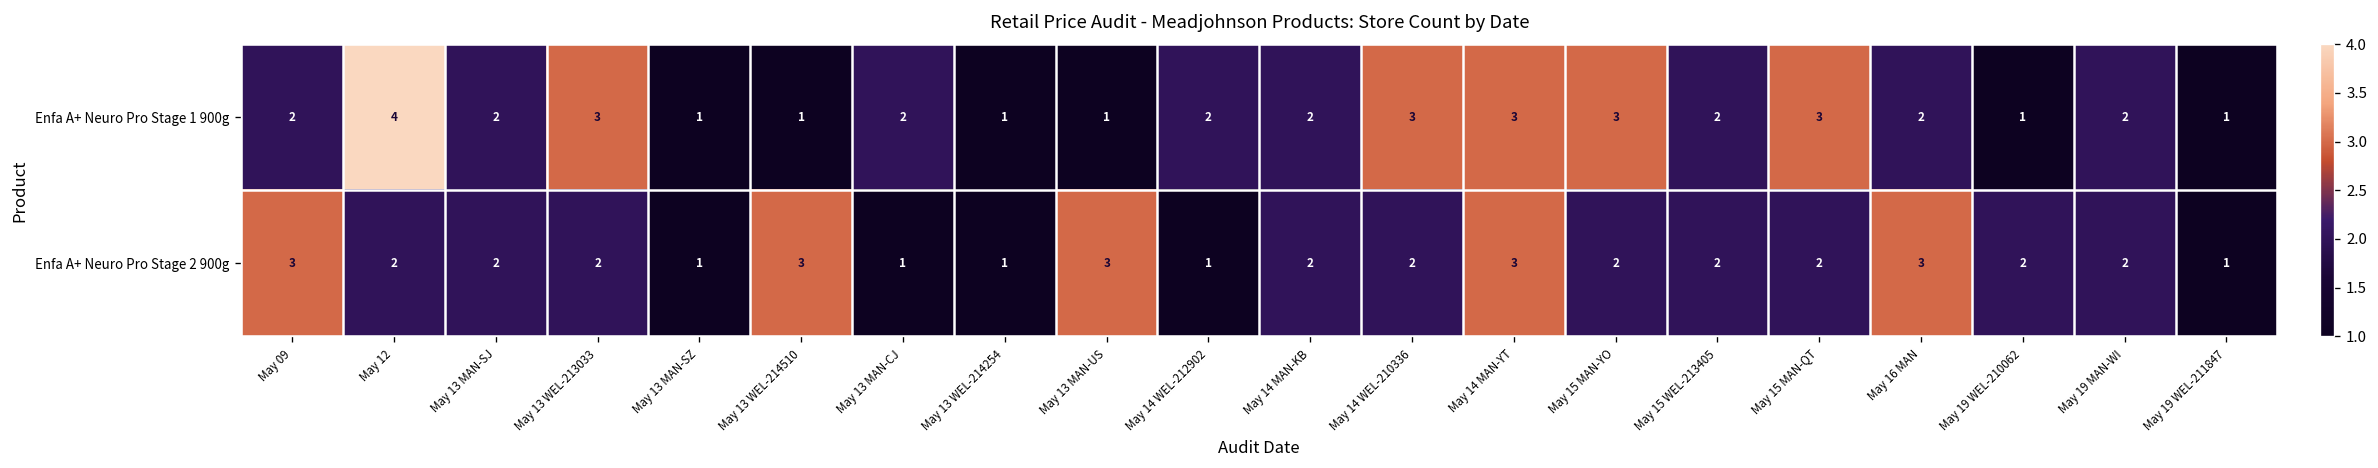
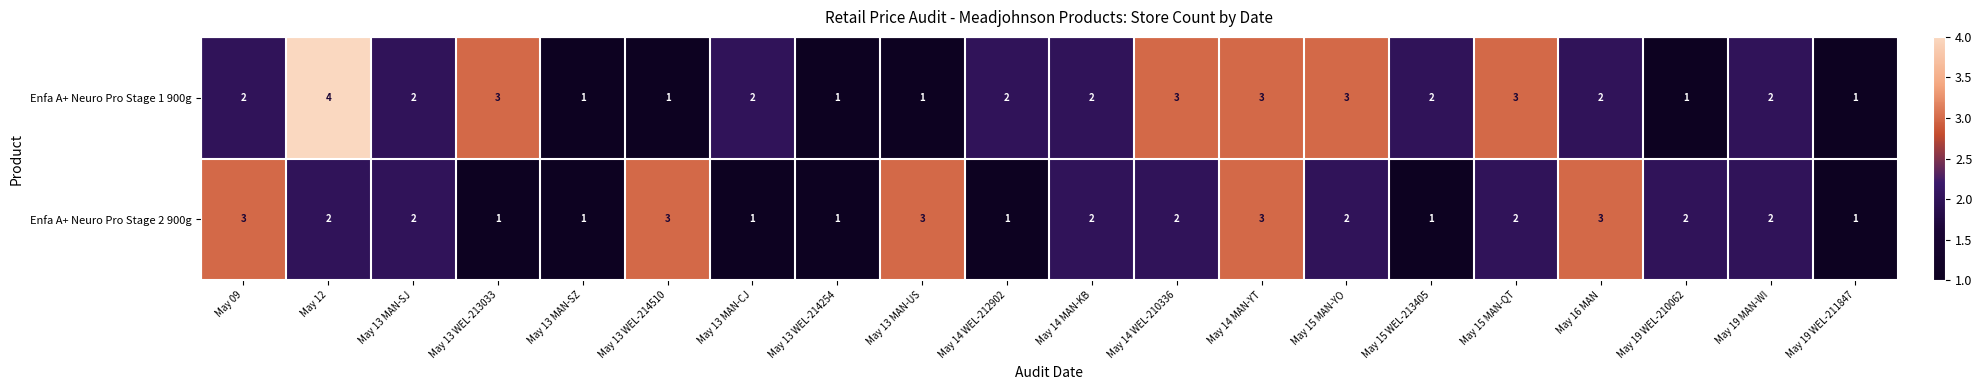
Enfa A+ Neuro Pro Stage 2 900g, May 13 WEL-213033: 2 -> 1
Enfa A+ Neuro Pro Stage 2 900g, May 15 WEL-213405: 2 -> 1
